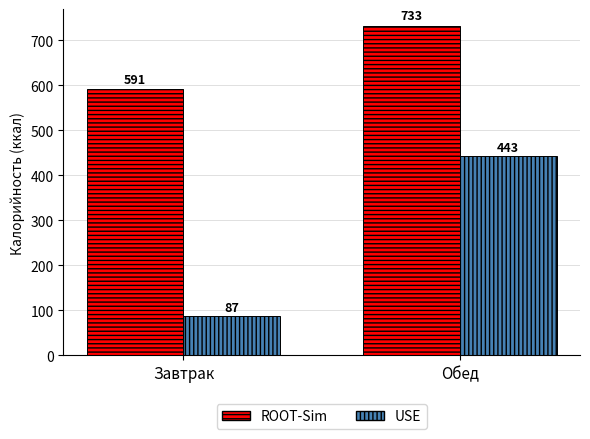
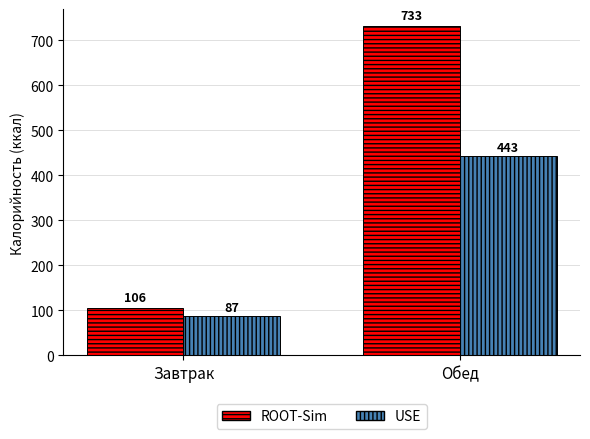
ROOT-Sim, Завтрак: 591 -> 106
